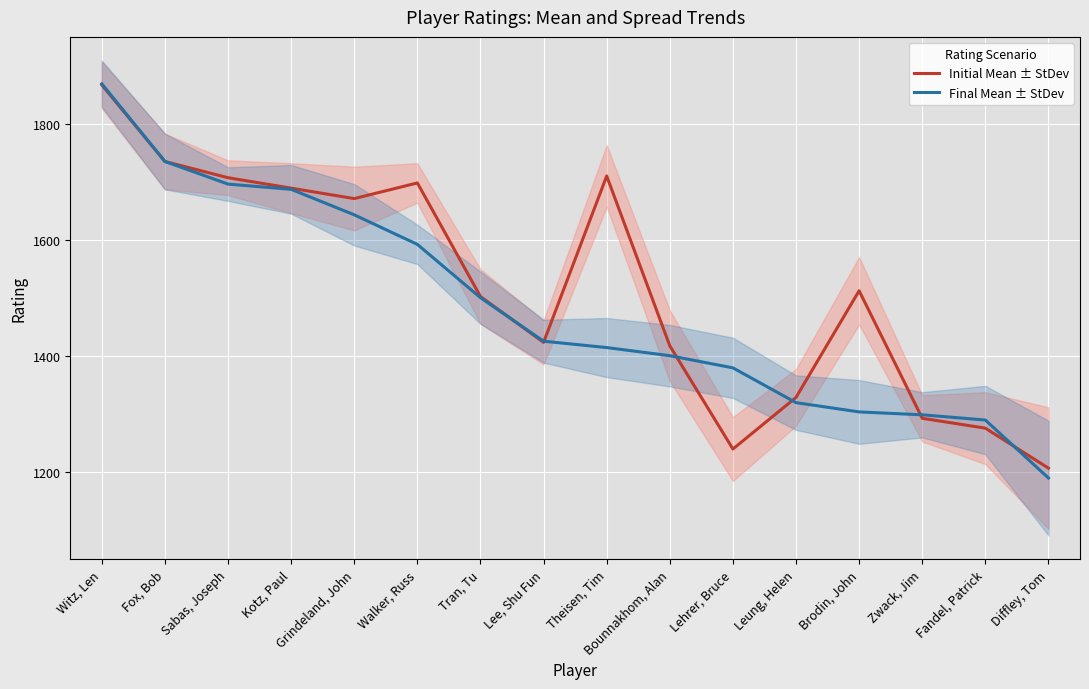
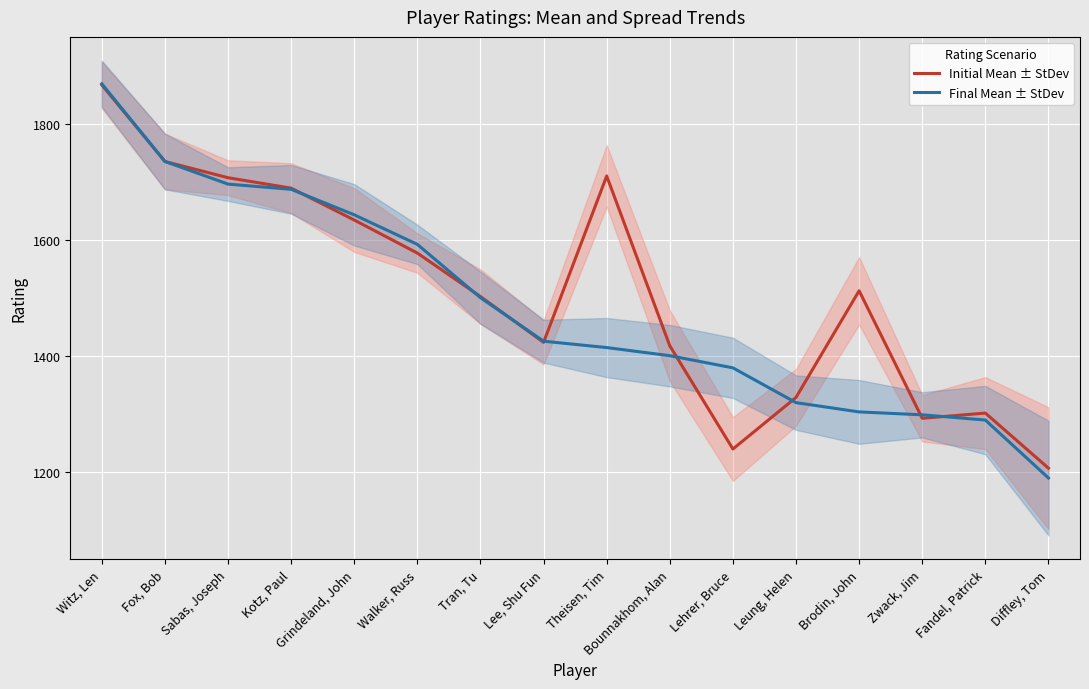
Initial Mean ± StDev, Grindeland, John: 1670 -> 1630
Initial Mean ± StDev, Walker, Russ: 1700 -> 1580
Initial Mean ± StDev, Fandel, Patrick: 1280 -> 1300
